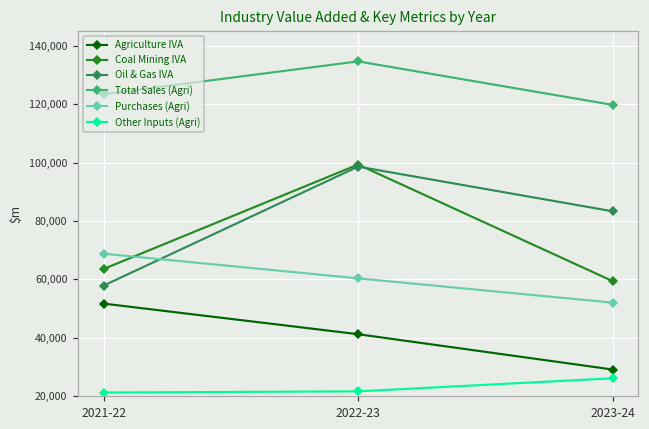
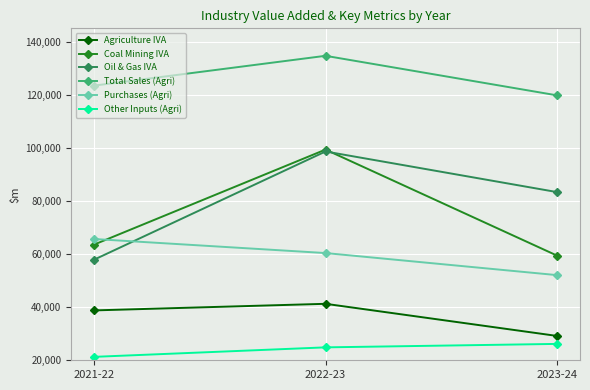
Agriculture IVA, 2021-22: 52,000 -> 39,000
Purchases (Agri), 2021-22: 69,000 -> 66,000
Other Inputs (Agri), 2022-23: 22,000 -> 25,000
